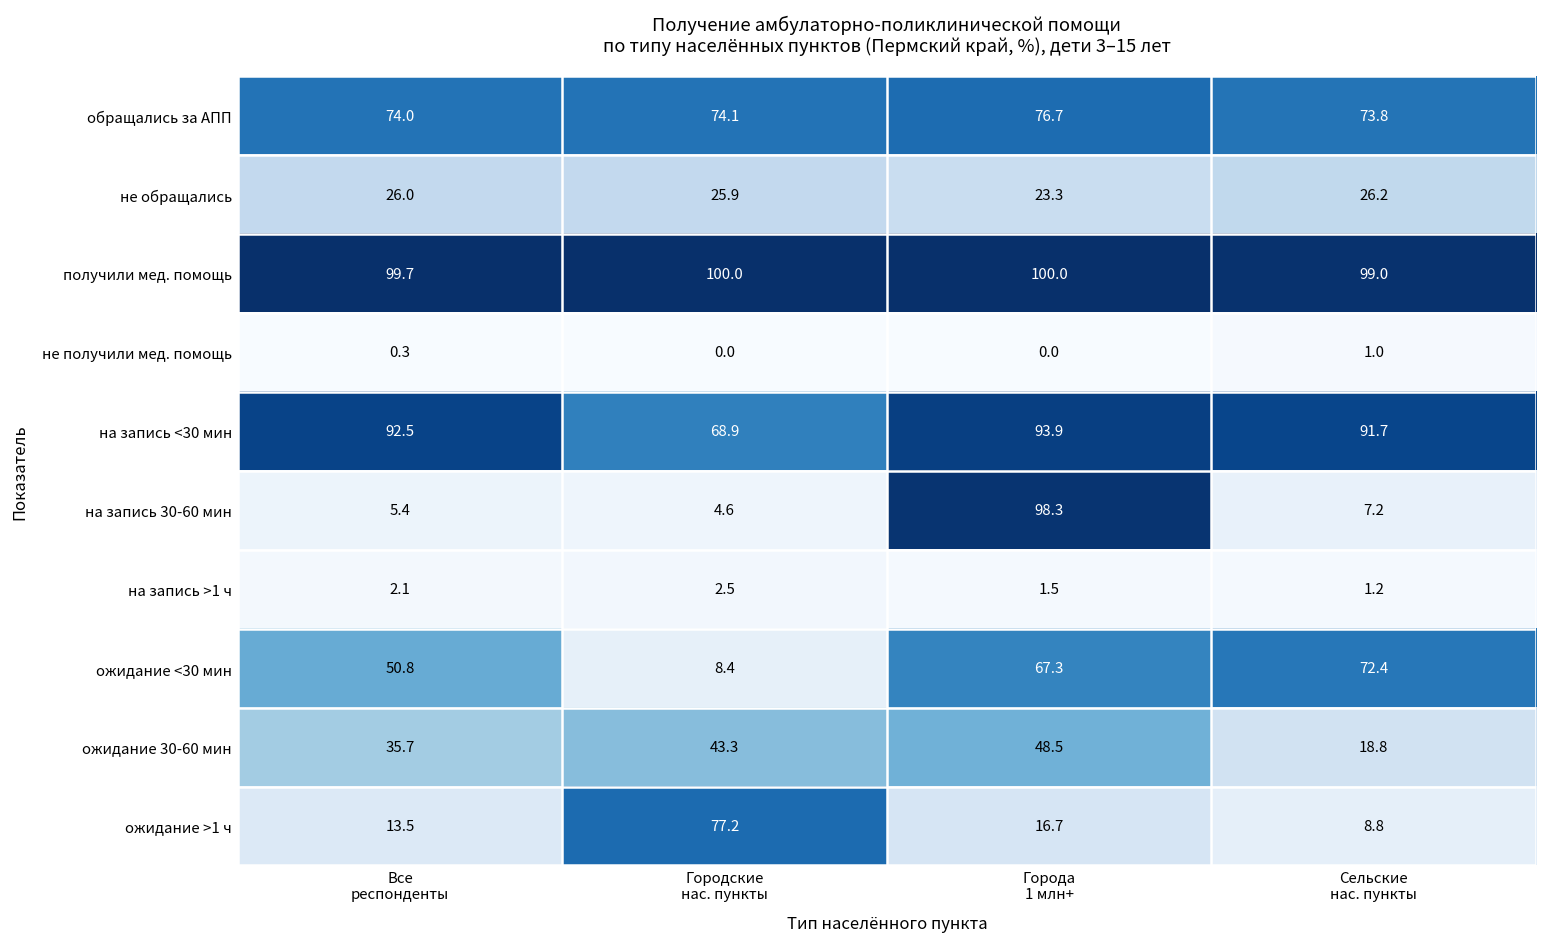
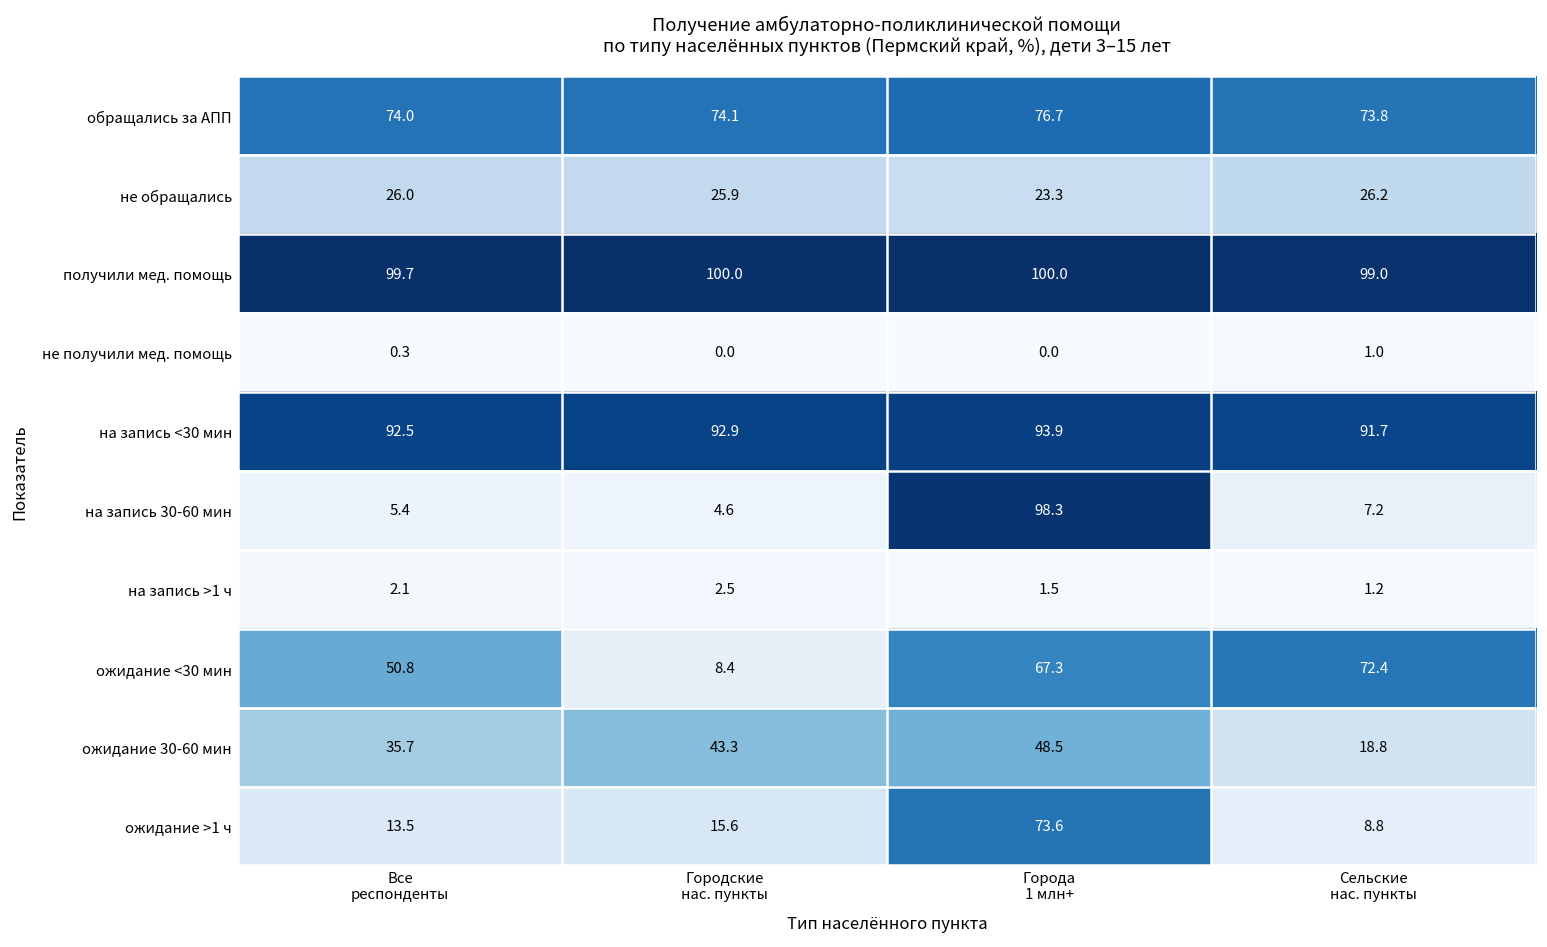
на запись <30 мин, Городские нас. пункты: 68.9 -> 92.9
ожидание >1 ч, Городские нас. пункты: 77.2 -> 15.6
ожидание >1 ч, Города 1 млн+: 16.7 -> 73.6
